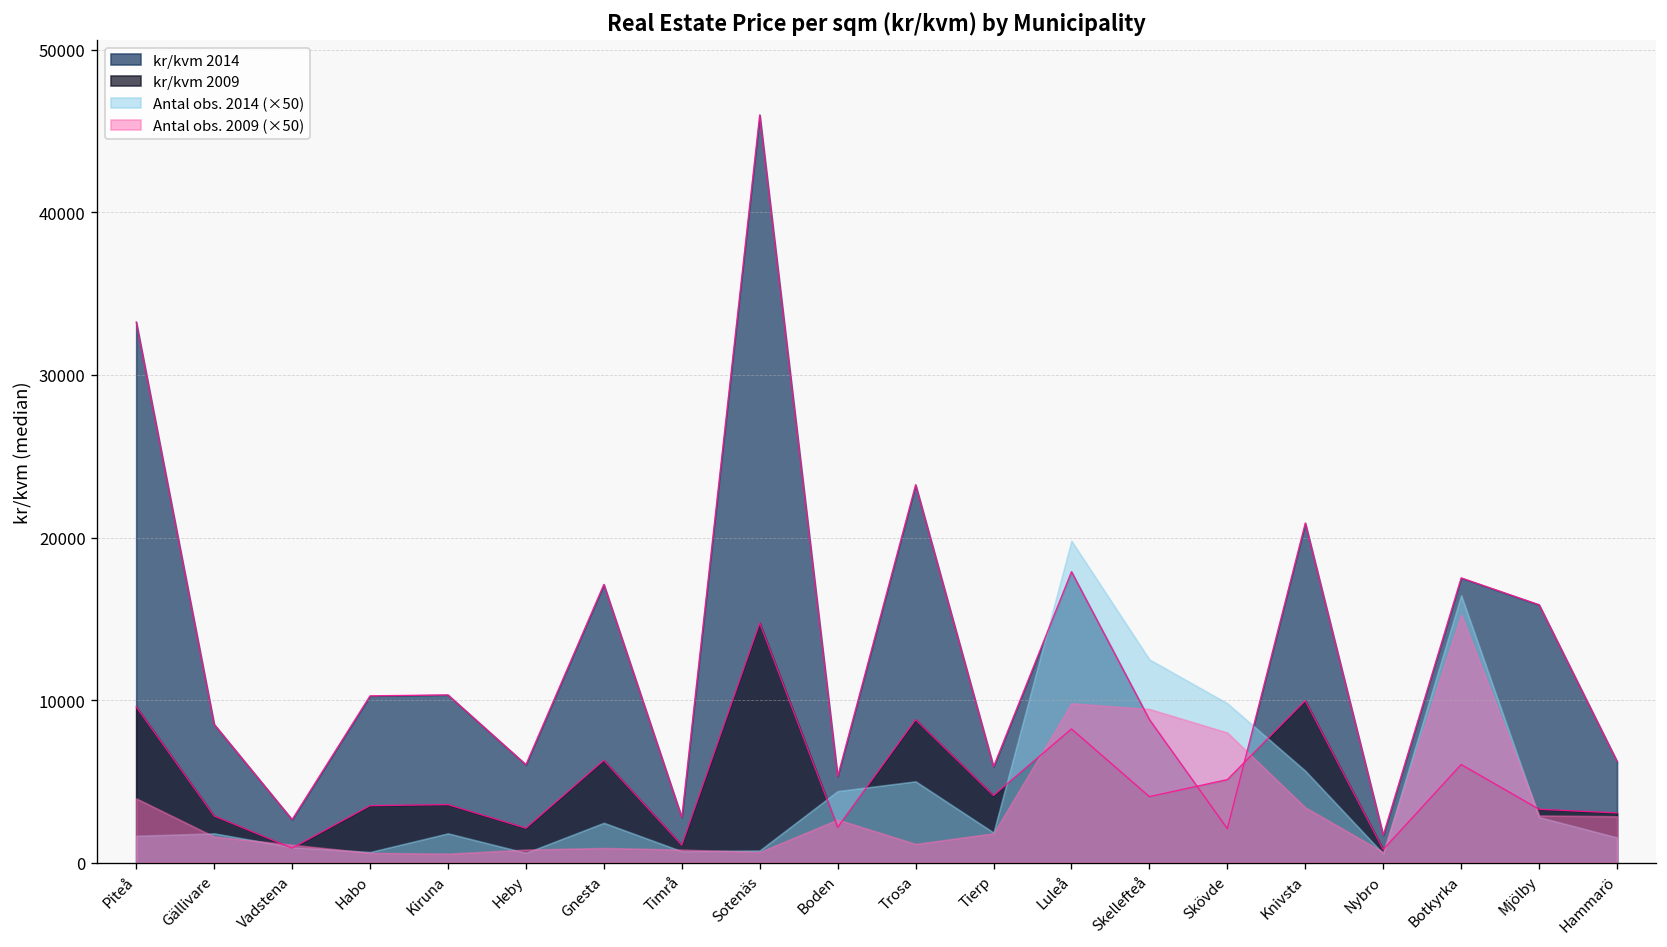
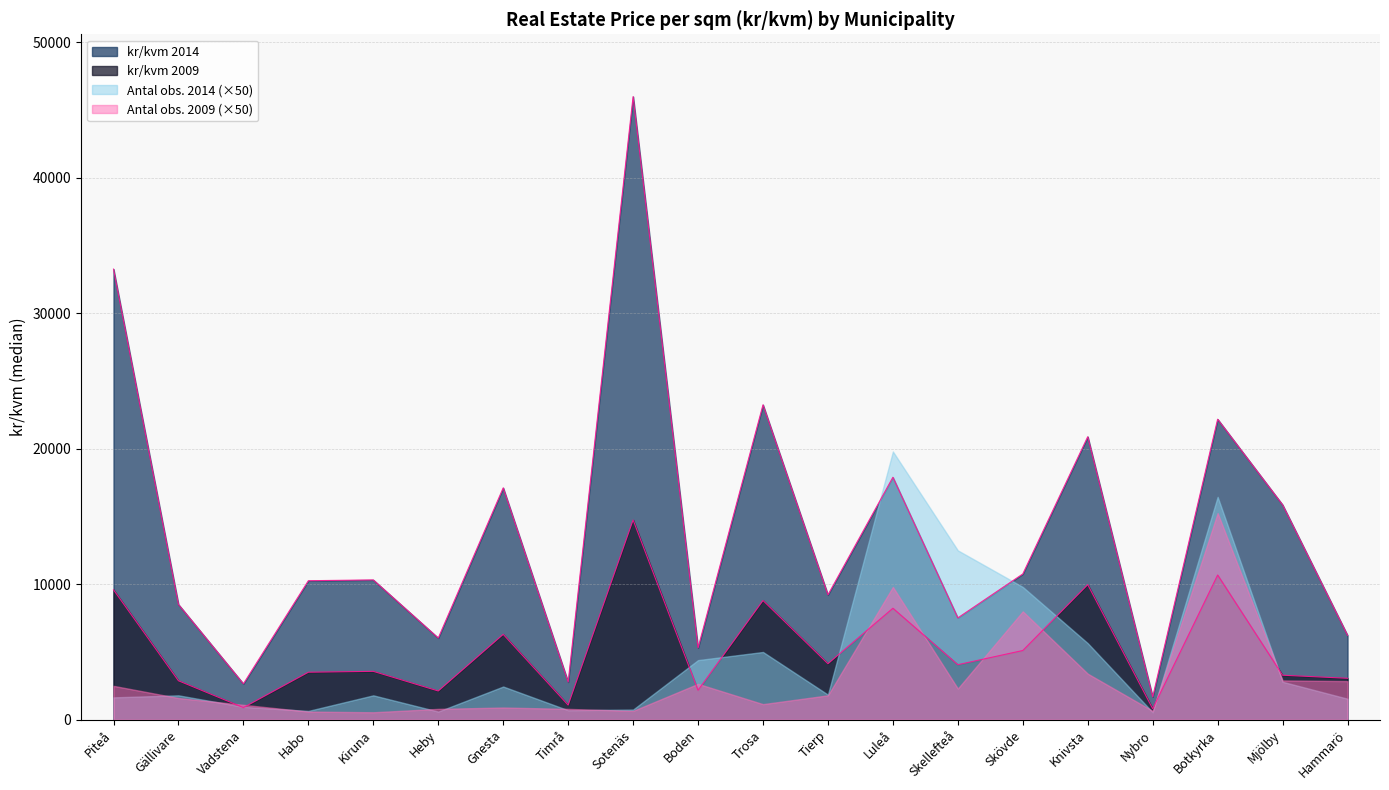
Antal obs. 2009 (×50), Piteå: 4000 -> 2500
kr/kvm 2014, Tierp: 5900 -> 9200
kr/kvm 2014, Skellefteå: 8800 -> 7500
Antal obs. 2009 (×50), Skellefteå: 9500 -> 2300
kr/kvm 2014, Skövde: 2100 -> 10800
kr/kvm 2014, Botkyrka: 17500 -> 22200
kr/kvm 2009, Botkyrka: 6000 -> 10700
